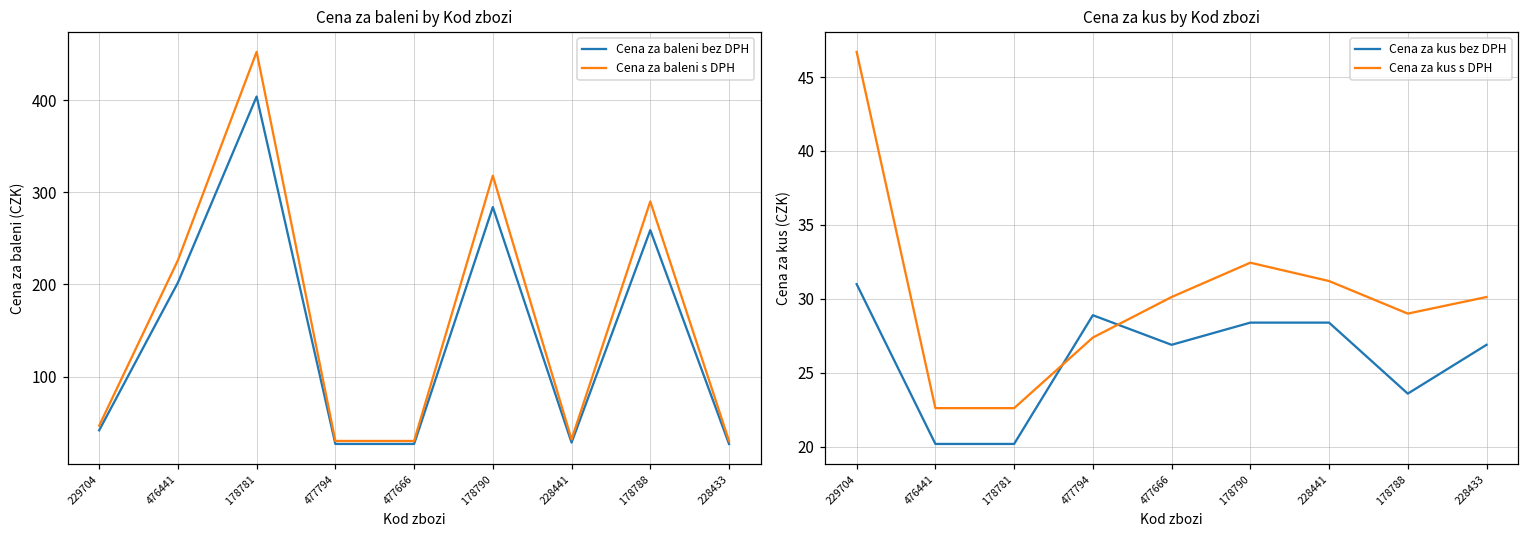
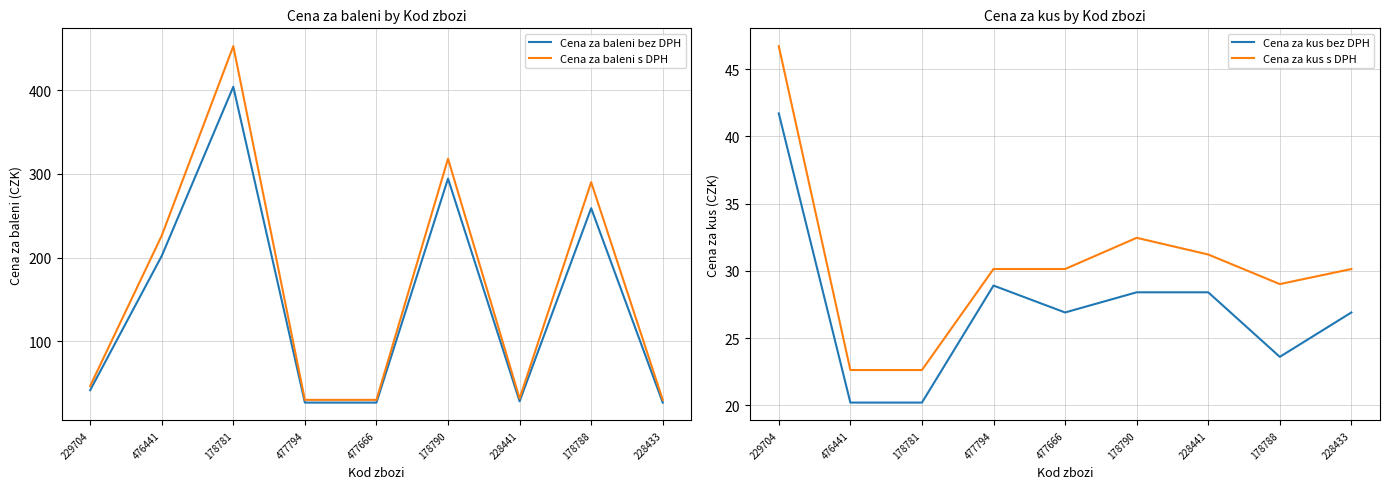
Cena za baleni by Kod zbozi, Cena za baleni bez DPH, 178790: 280 -> 290
Cena za kus by Kod zbozi, Cena za kus bez DPH, 229704: 31.0 -> 41.7
Cena za kus by Kod zbozi, Cena za kus s DPH, 477794: 27.4 -> 30.1
